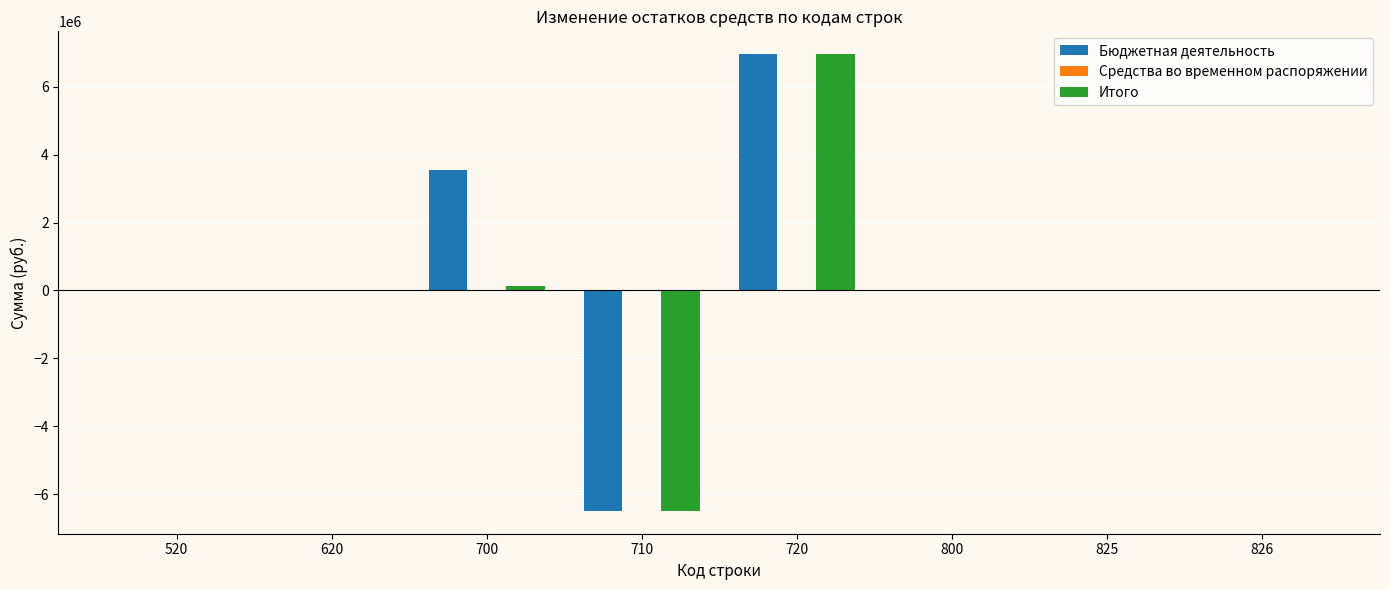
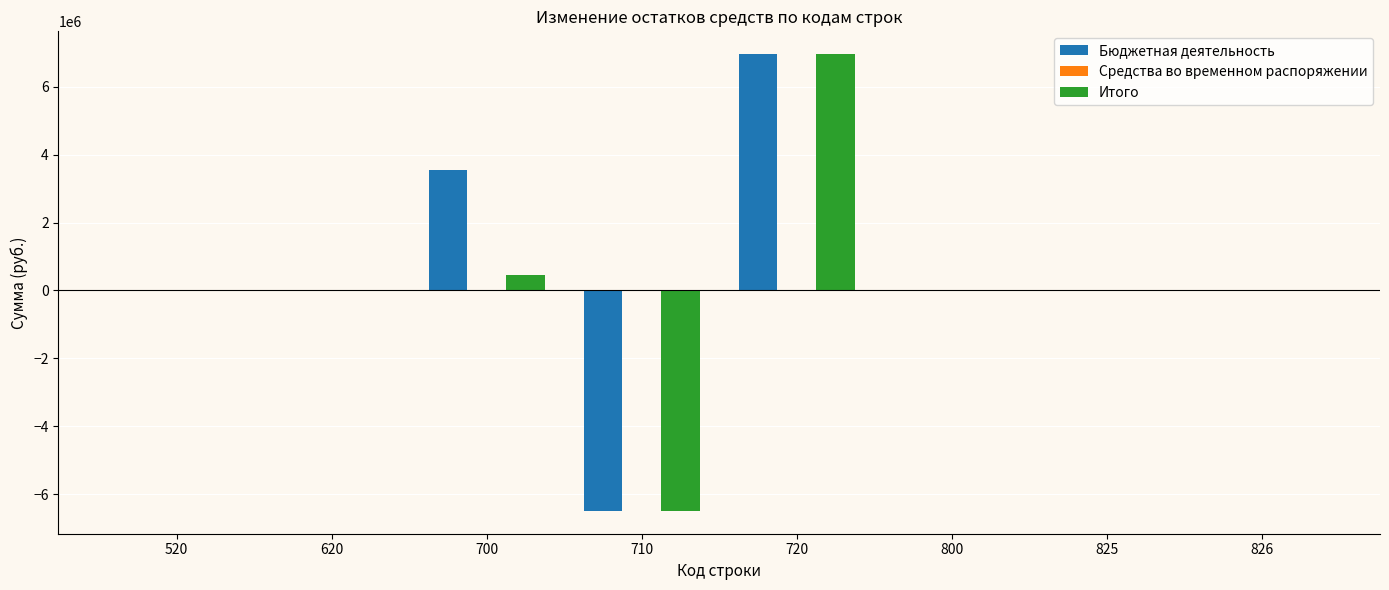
Итого, 700: 100000 -> 500000
